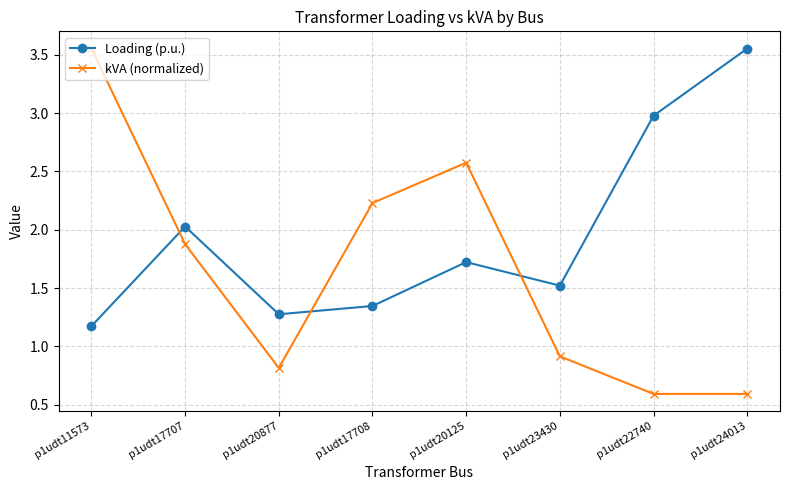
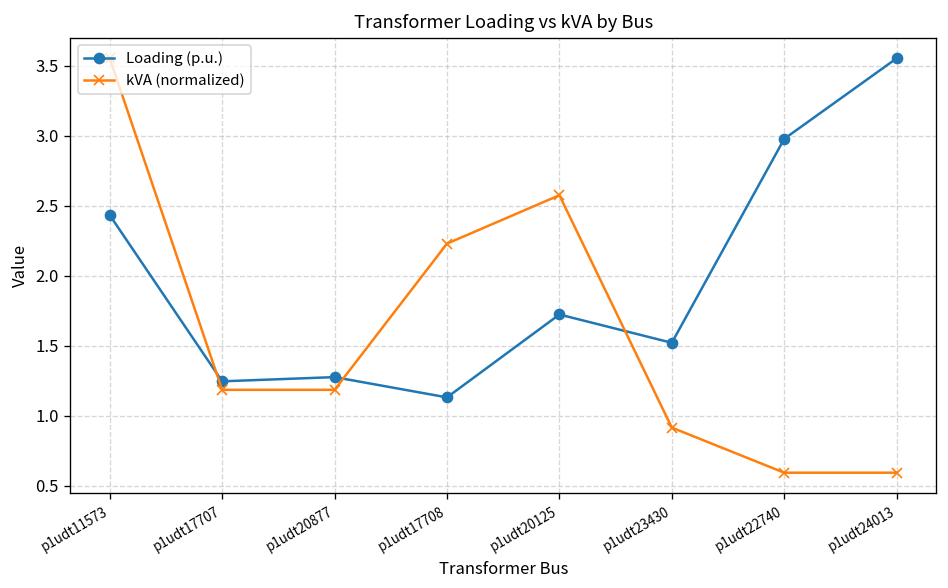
Loading (p.u.), p1udt11573: 1.17 -> 2.43
Loading (p.u.), p1udt17707: 2.03 -> 1.25
kVA (normalized), p1udt17707: 1.88 -> 1.18
kVA (normalized), p1udt20877: 0.81 -> 1.18
Loading (p.u.), p1udt17708: 1.35 -> 1.13
